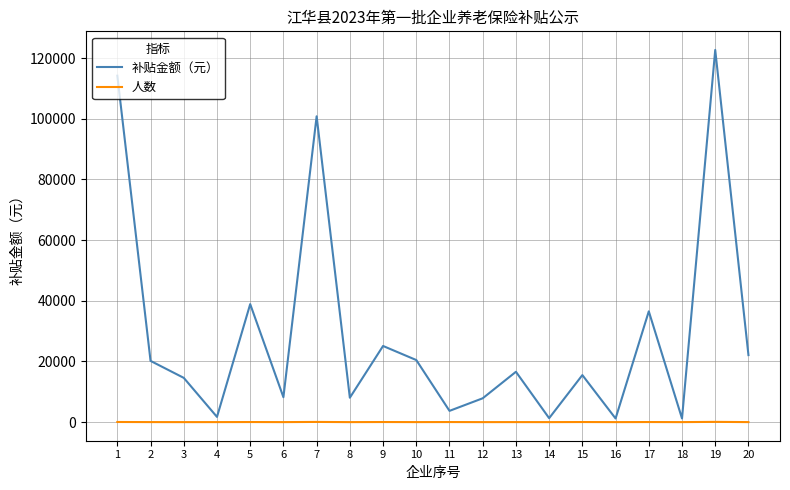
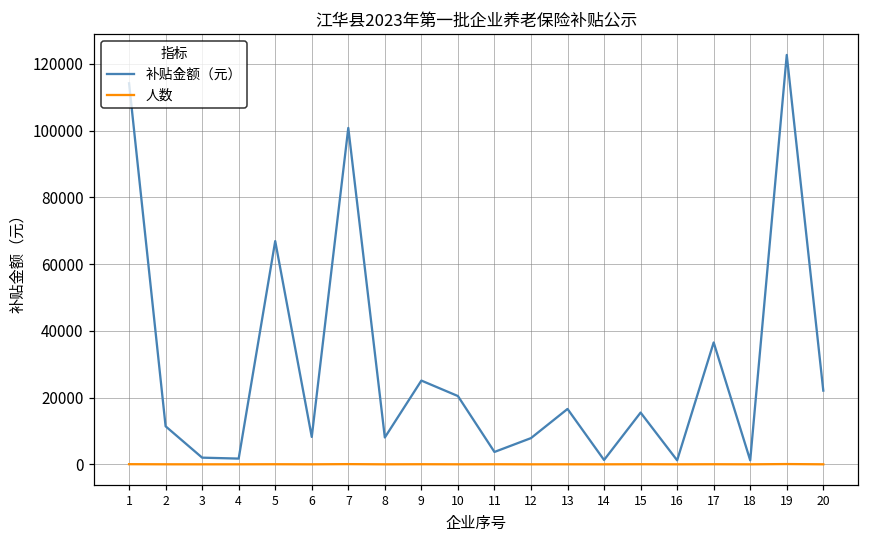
补贴金额（元）, 2: 20000 -> 11000
补贴金额（元）, 3: 15000 -> 2000
补贴金额（元）, 5: 39000 -> 67000
